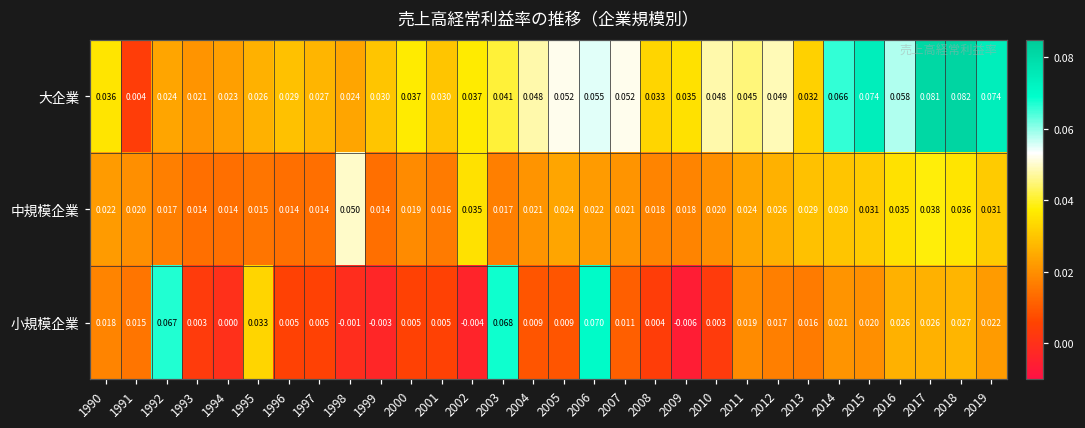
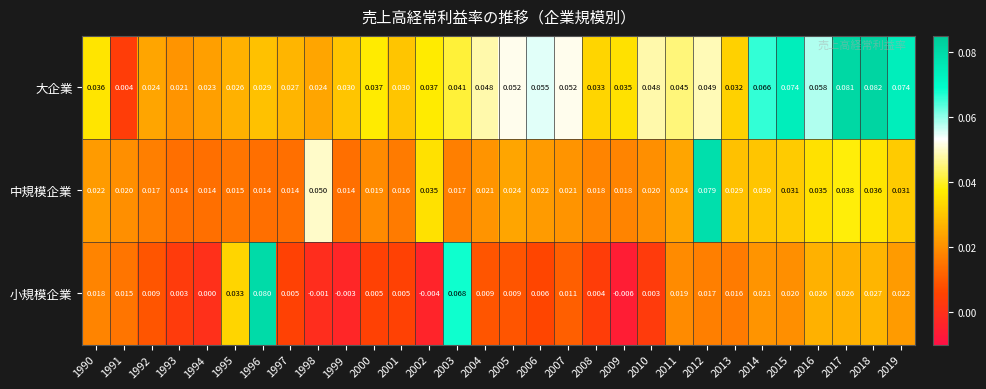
中規模企業, 2012: 0.026 -> 0.079
小規模企業, 1992: 0.067 -> 0.009
小規模企業, 1996: 0.005 -> 0.080
小規模企業, 2006: 0.070 -> 0.006
